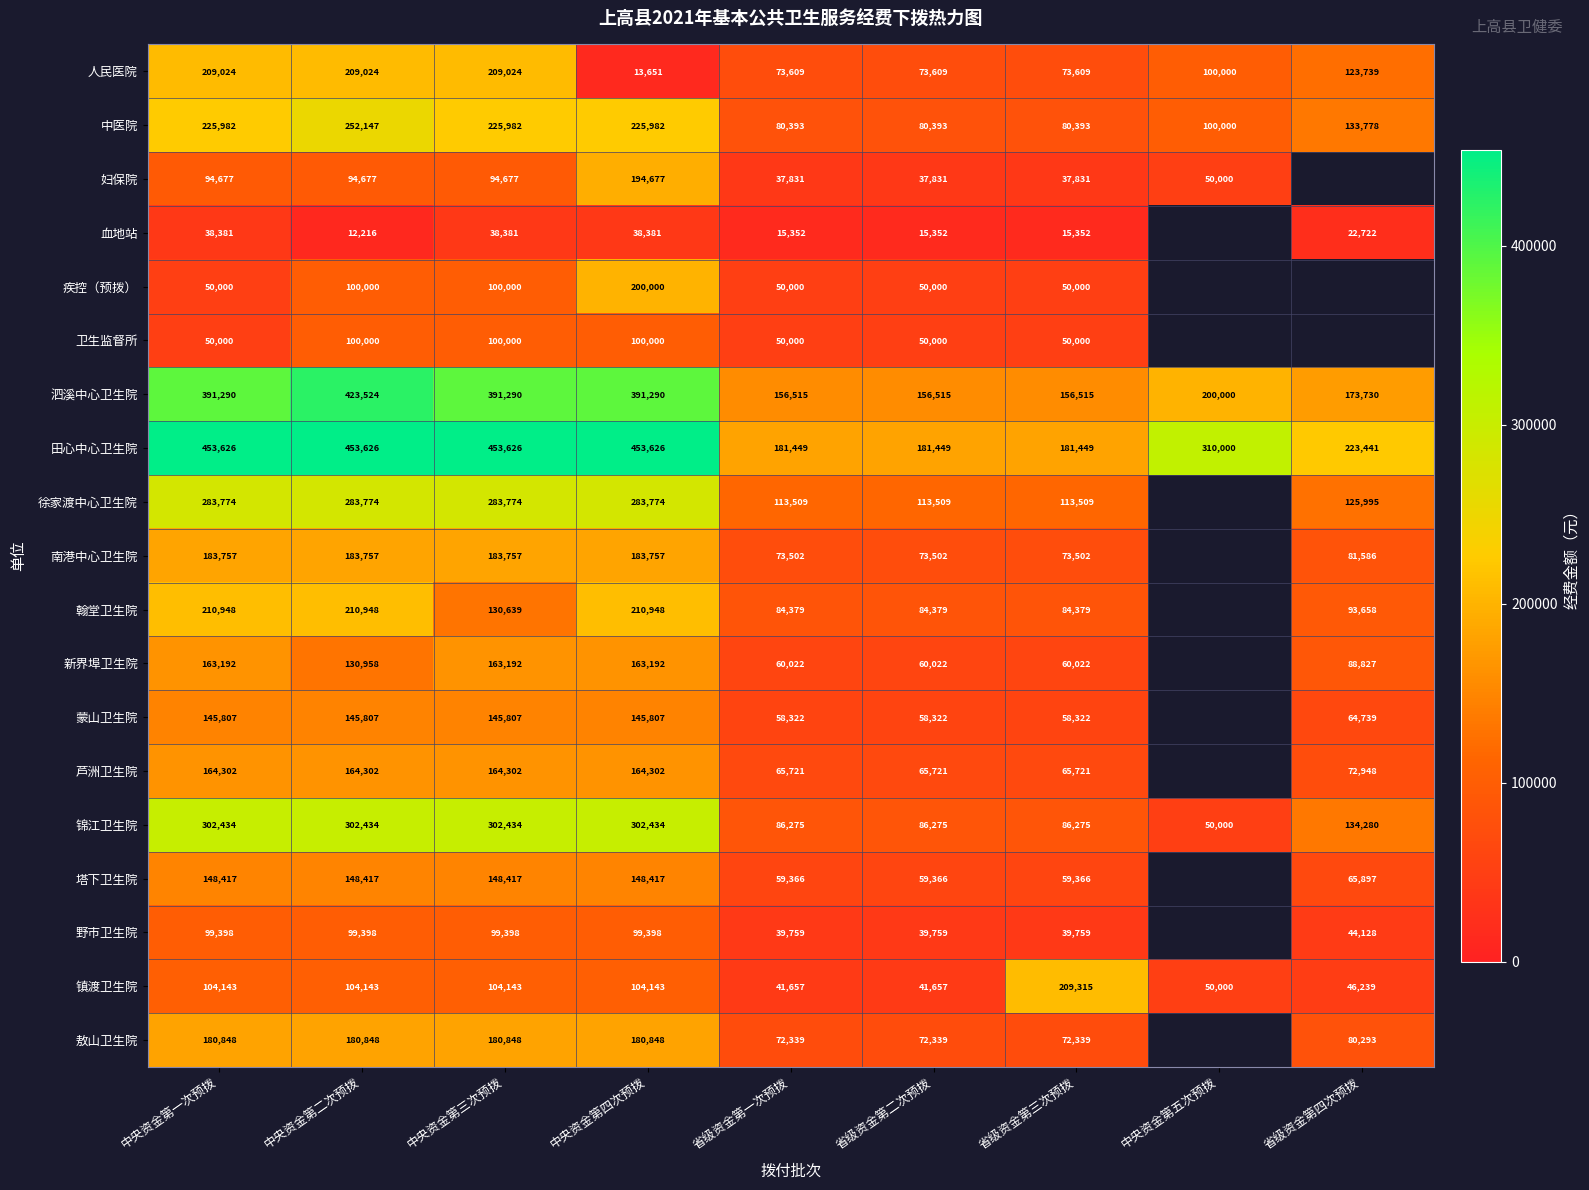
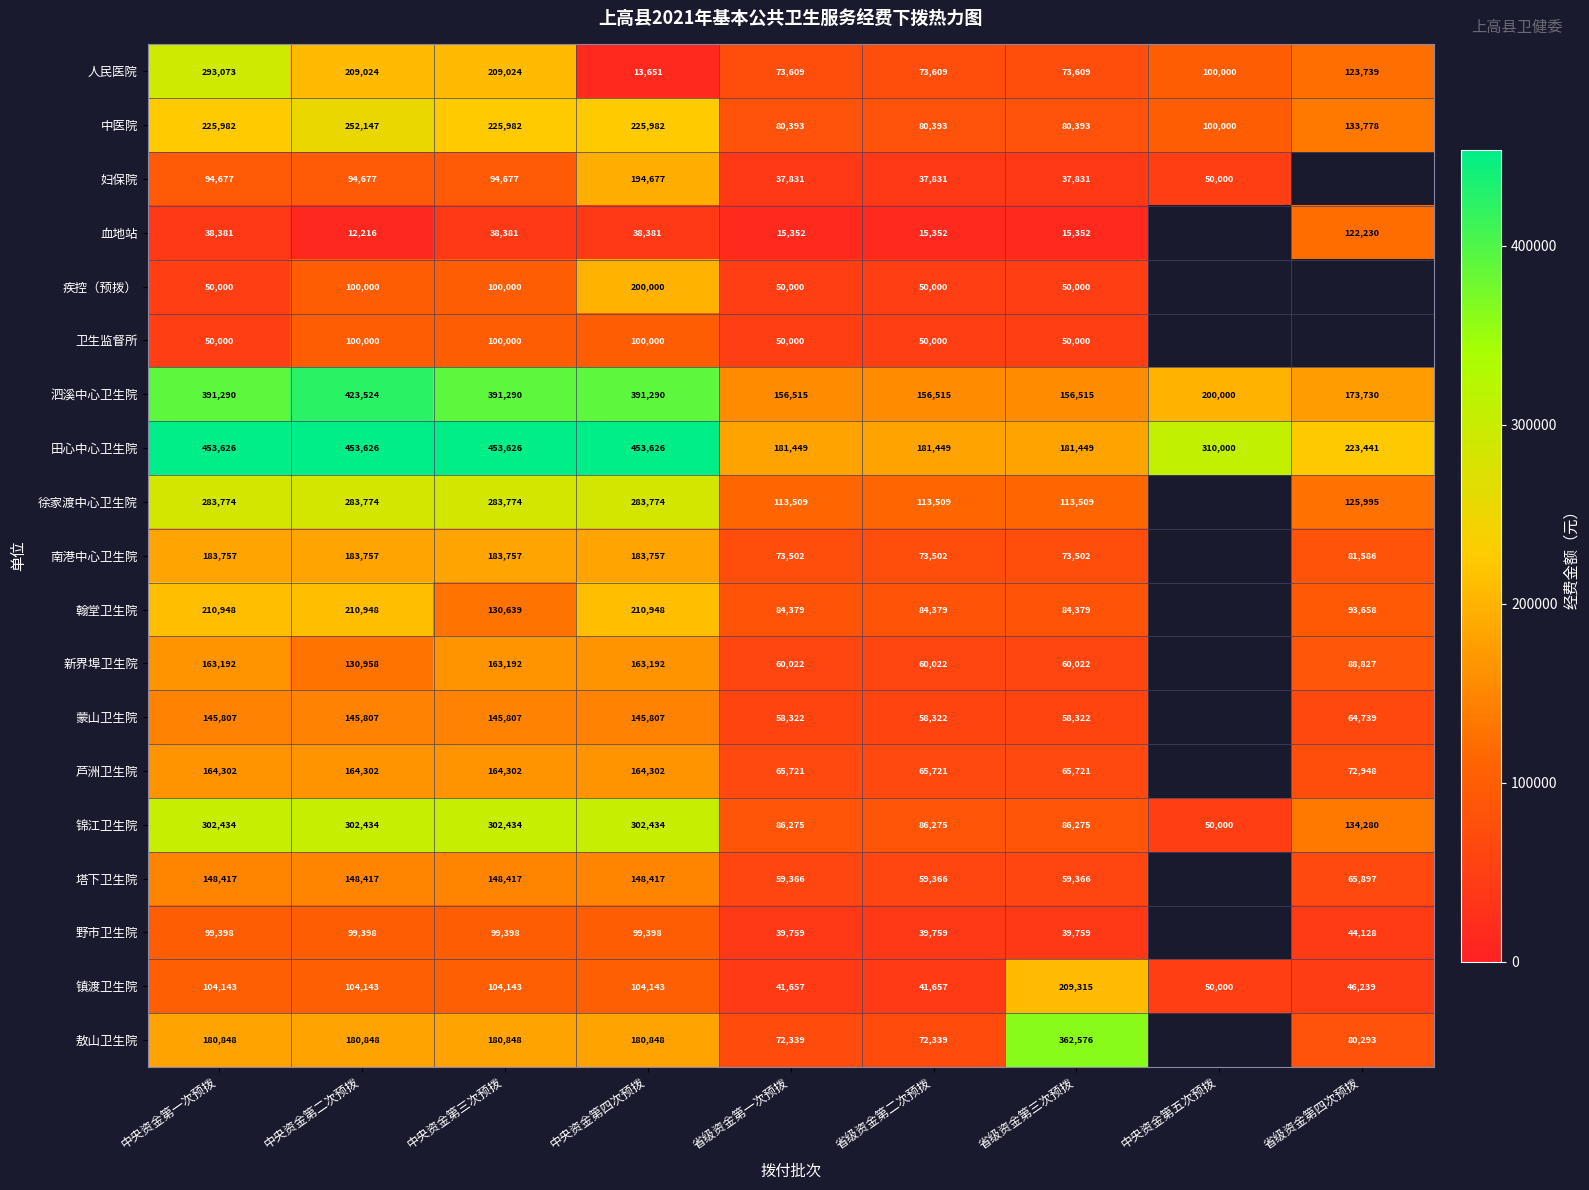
人民医院, 中央资金第一次预拨: 209,024 -> 293,073
血地站, 省级资金第四次预拨: 22,722 -> 122,230
敖山卫生院, 省级资金第三次预拨: 72,339 -> 362,576
